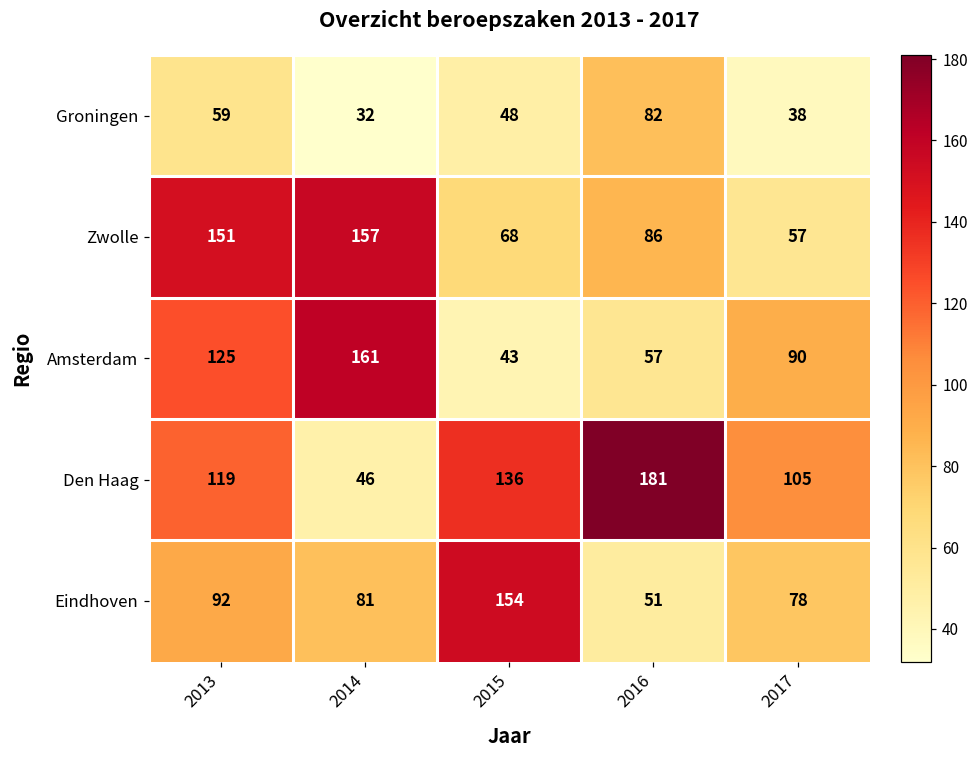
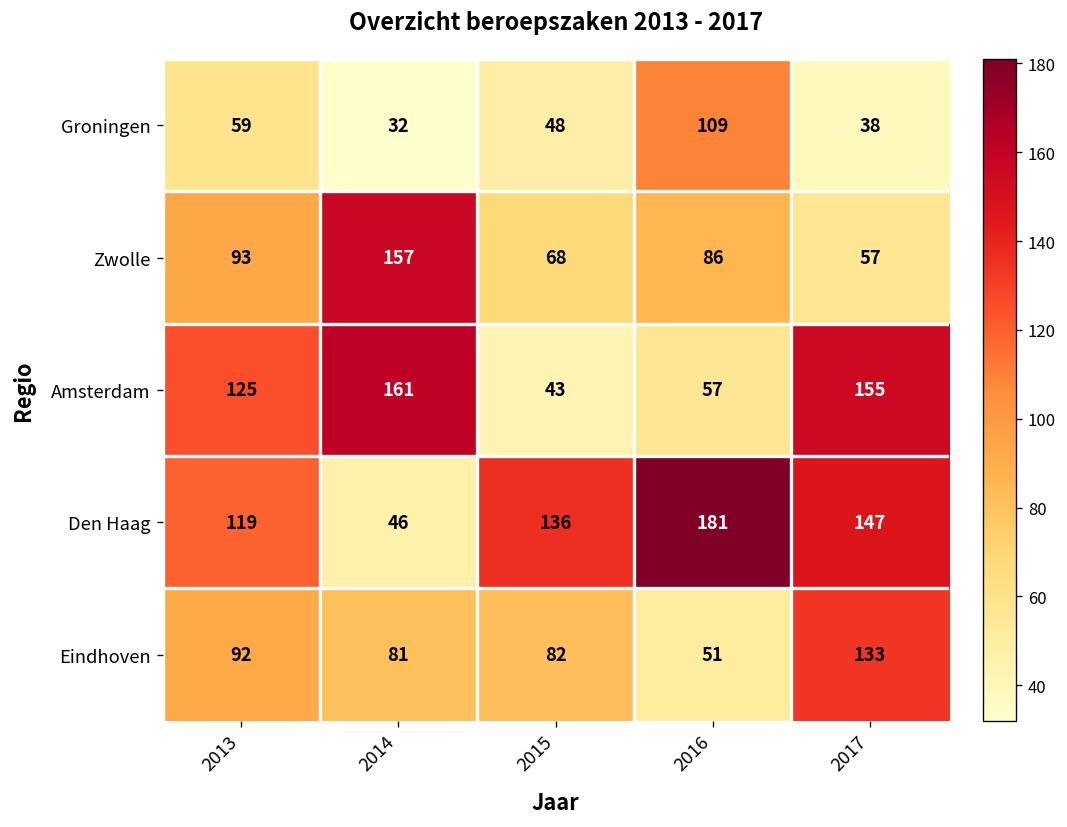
Groningen, 2016: 82 -> 109
Zwolle, 2013: 151 -> 93
Amsterdam, 2017: 90 -> 155
Den Haag, 2017: 105 -> 147
Eindhoven, 2015: 154 -> 82
Eindhoven, 2017: 78 -> 133
